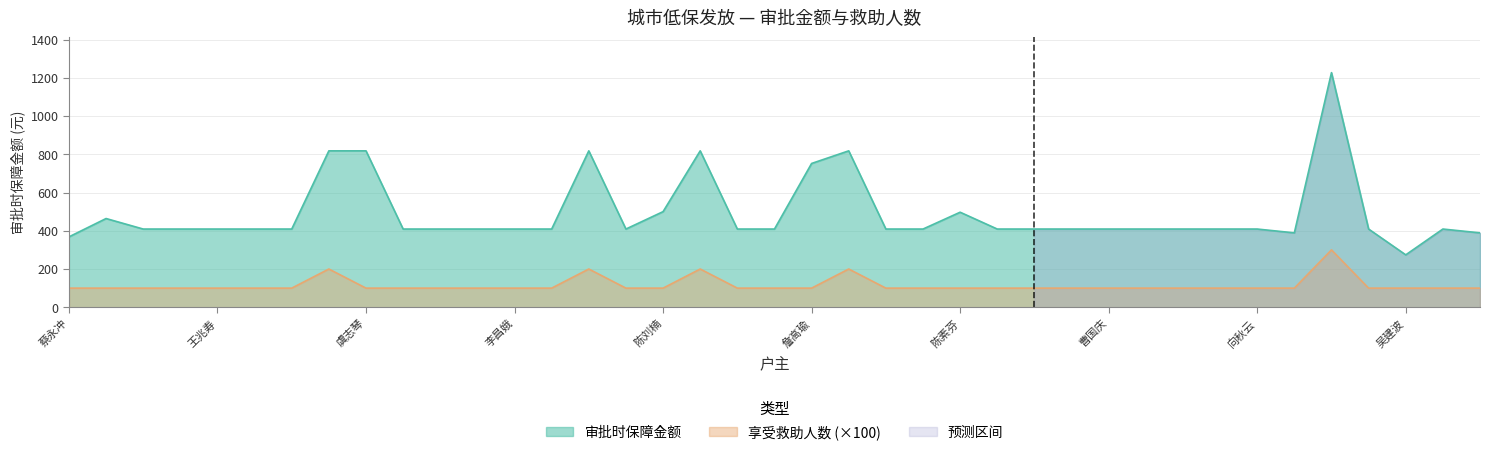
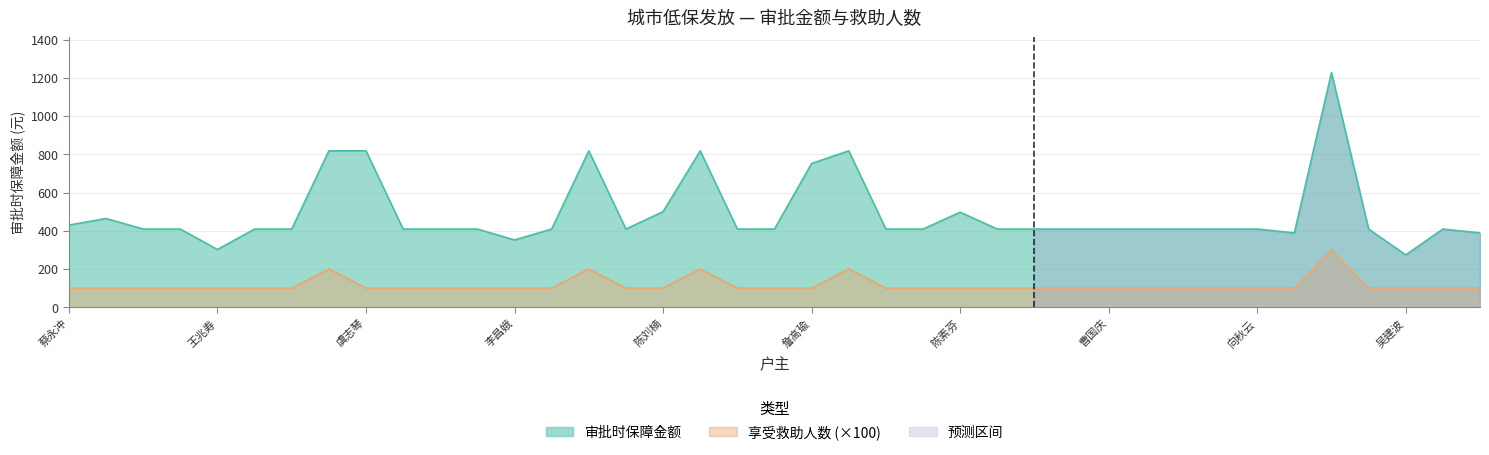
审批时保障金额, 蔡永冲: 370 -> 430
审批时保障金额, 王兆寿: 410 -> 300
审批时保障金额, 李昌娥: 410 -> 350
